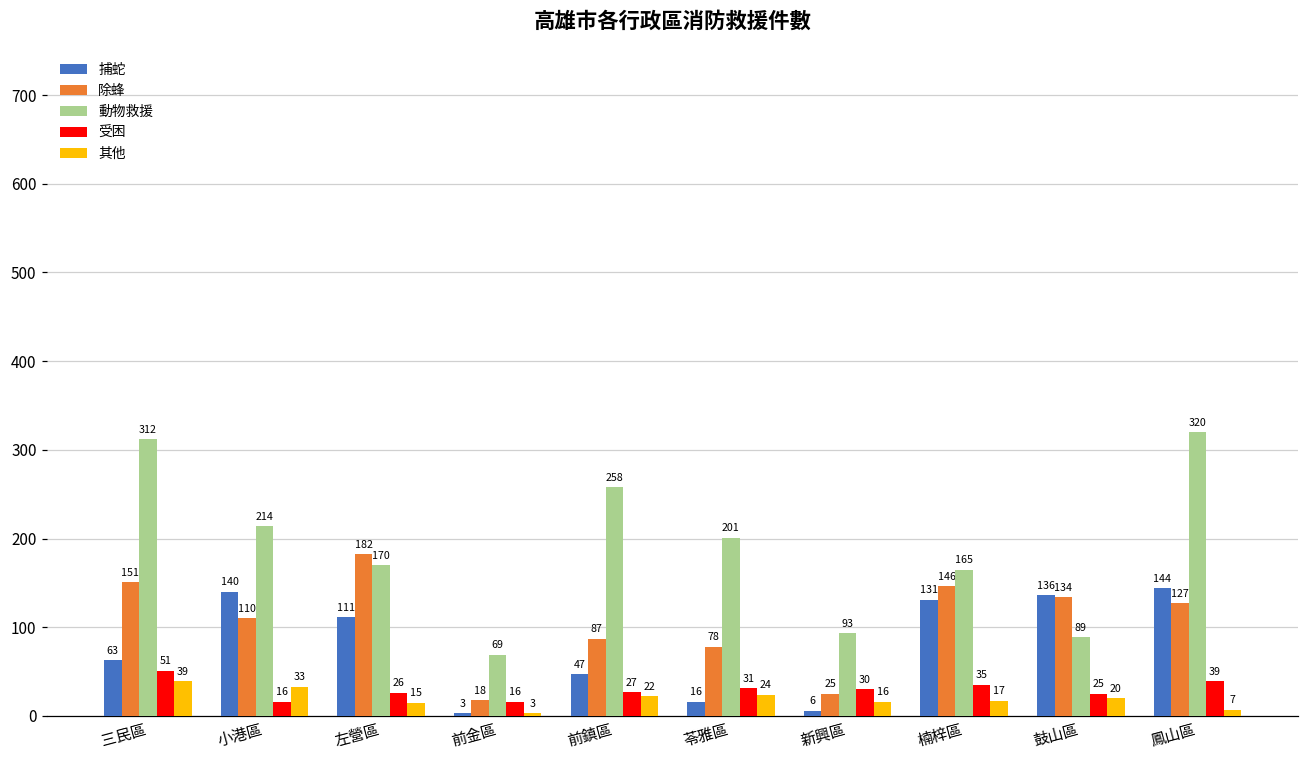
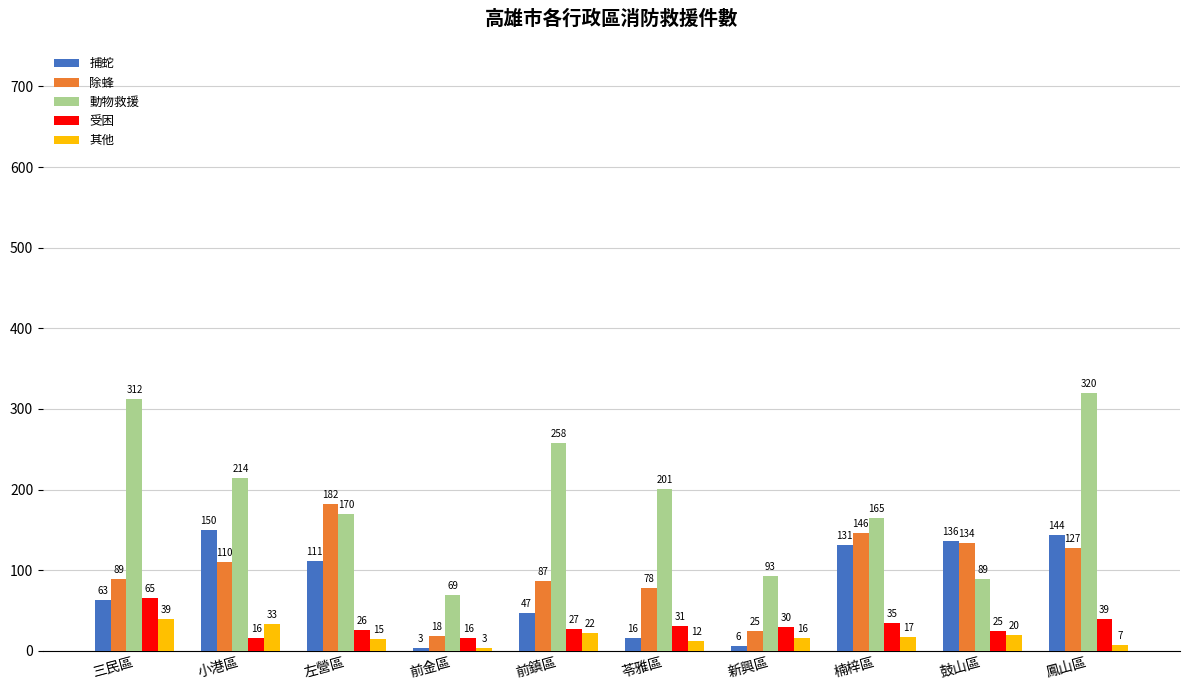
除蜂, 三民區: 151 -> 89
受困, 三民區: 51 -> 65
捕蛇, 小港區: 140 -> 150
其他, 苓雅區: 24 -> 12
